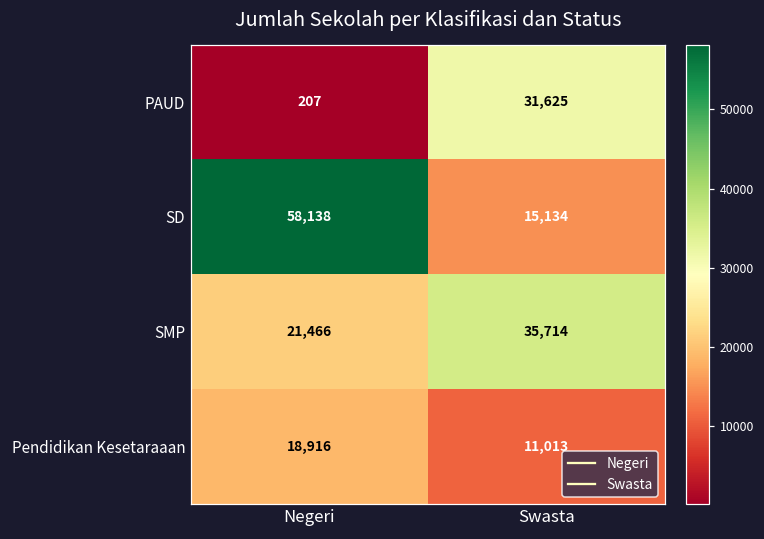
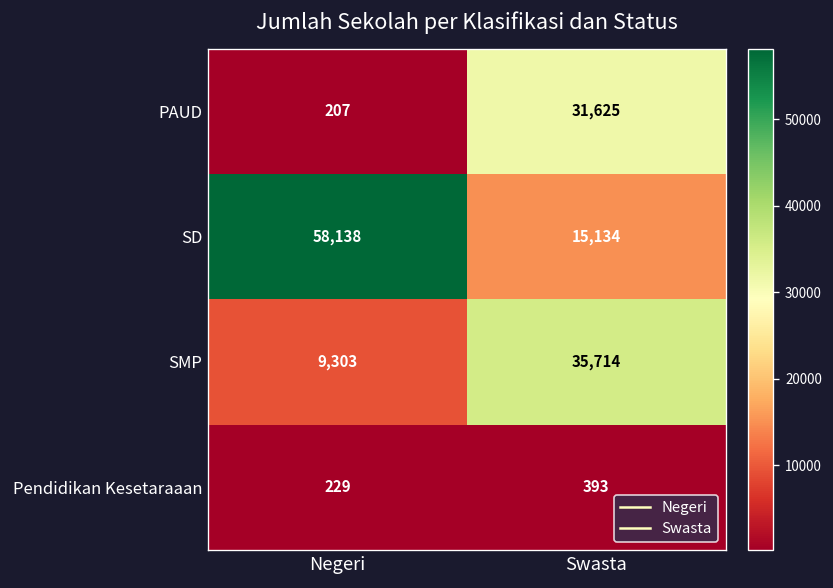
SMP, Negeri: 21,466 -> 9,303
Pendidikan Kesetaraaan, Negeri: 18,916 -> 229
Pendidikan Kesetaraaan, Swasta: 11,013 -> 393
